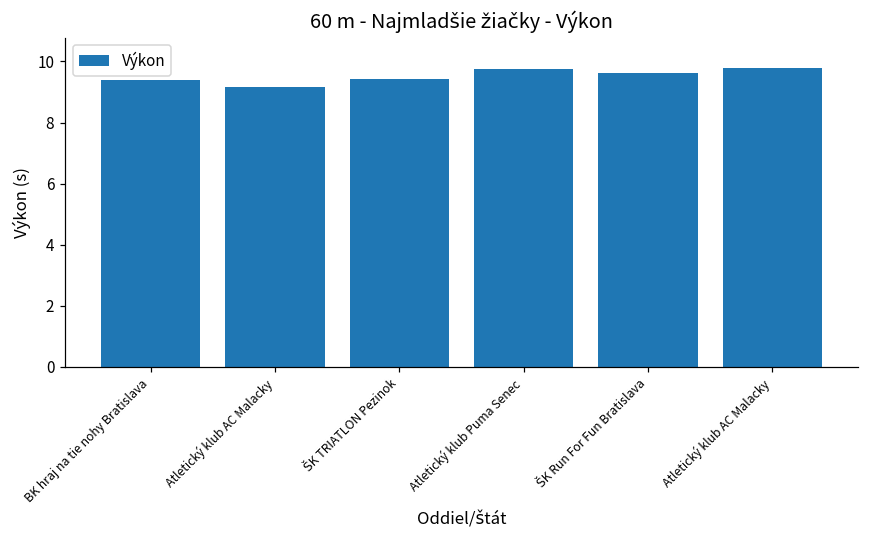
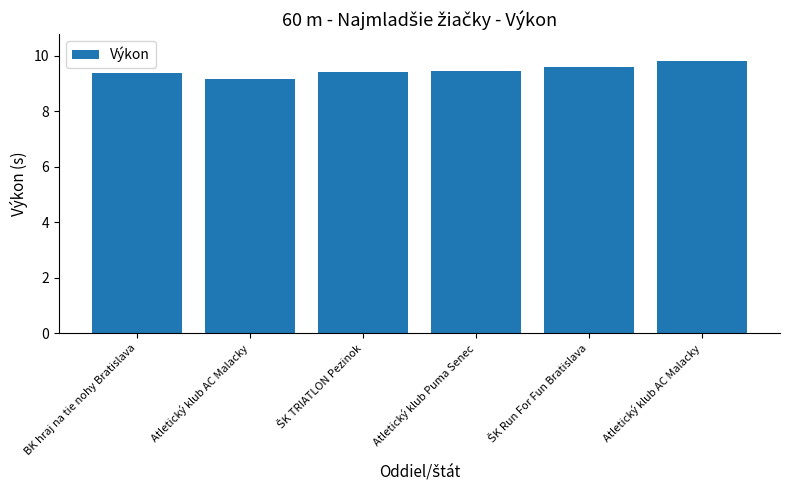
Atletický klub Puma Senec: 9.8 -> 9.5
